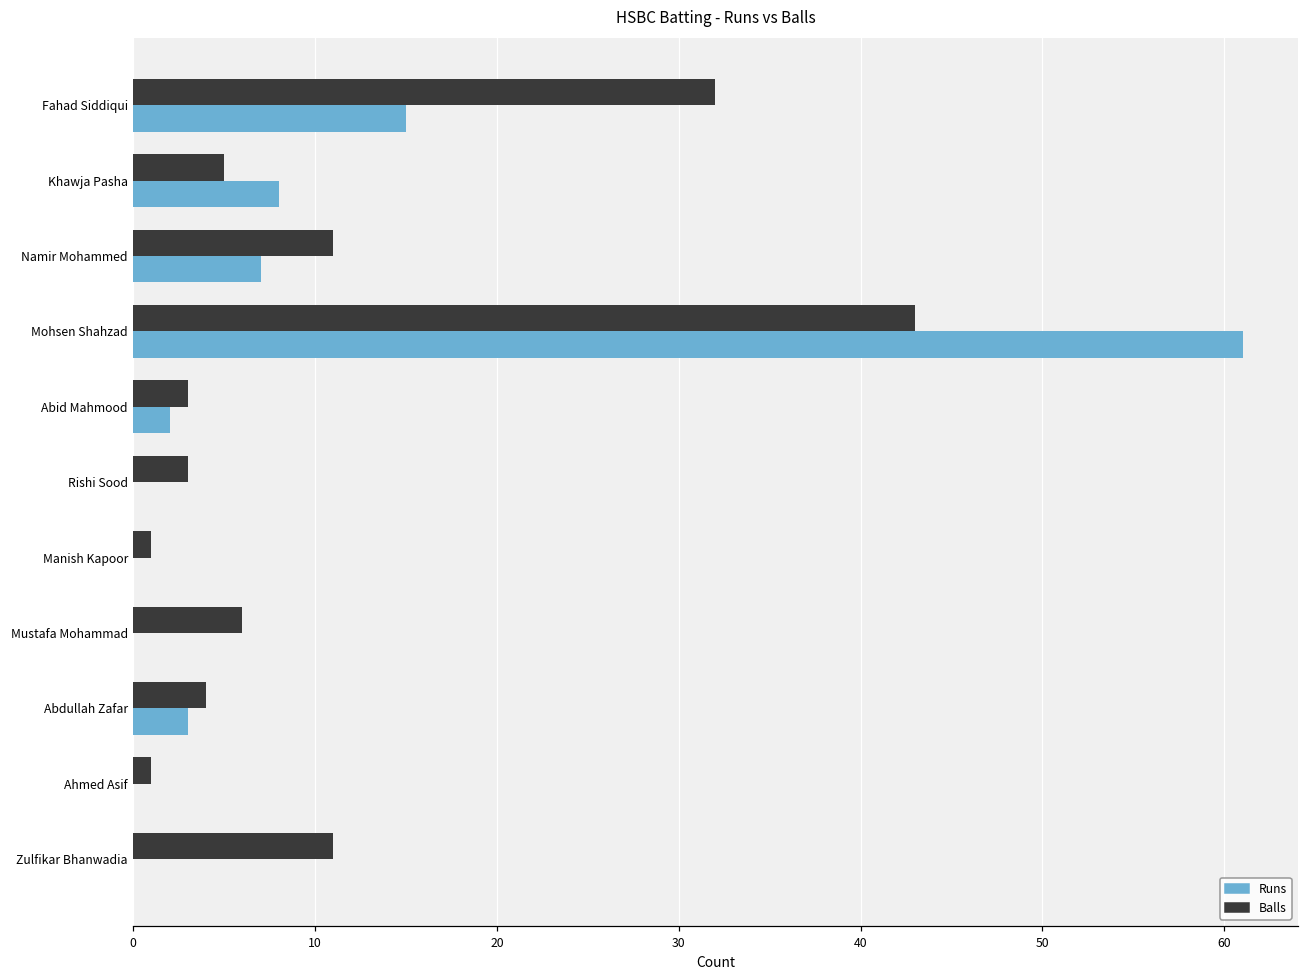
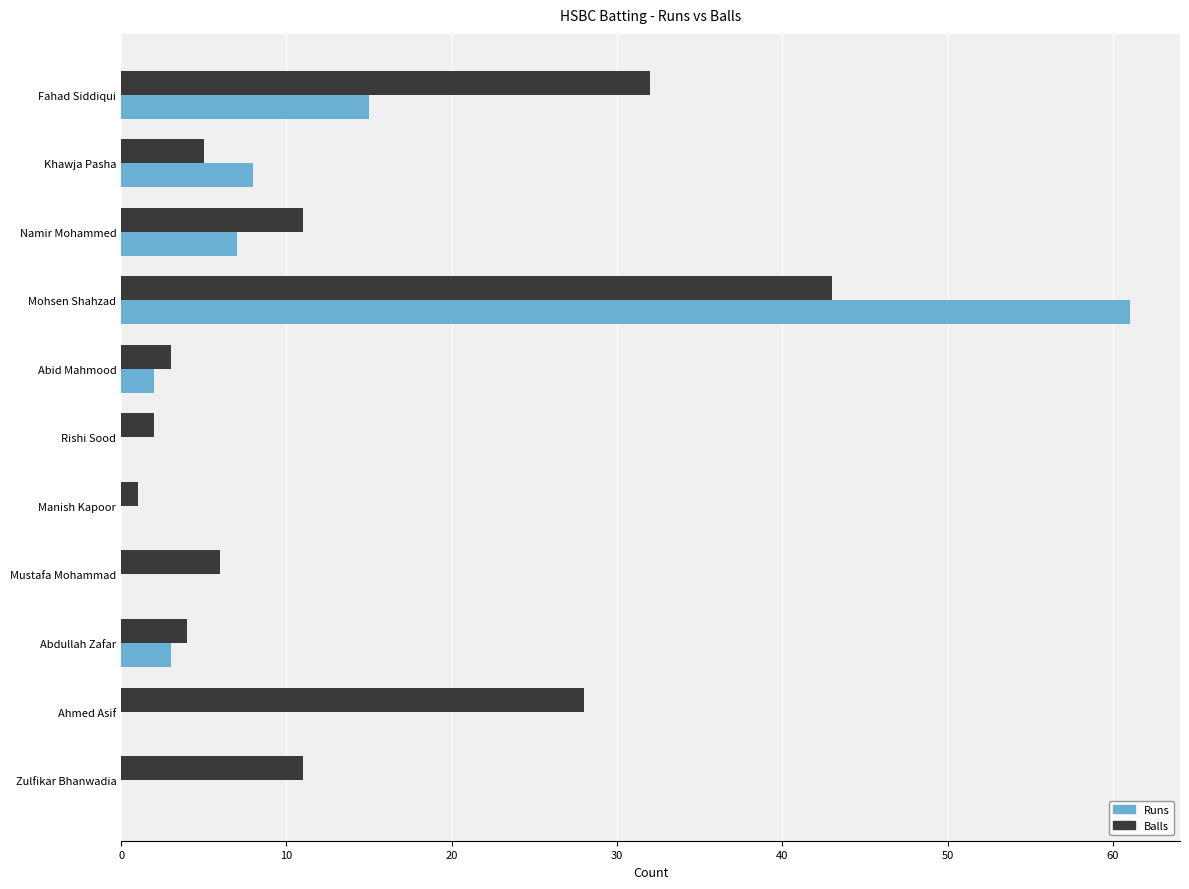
Balls, Rishi Sood: 3 -> 2
Balls, Ahmed Asif: 1 -> 28
